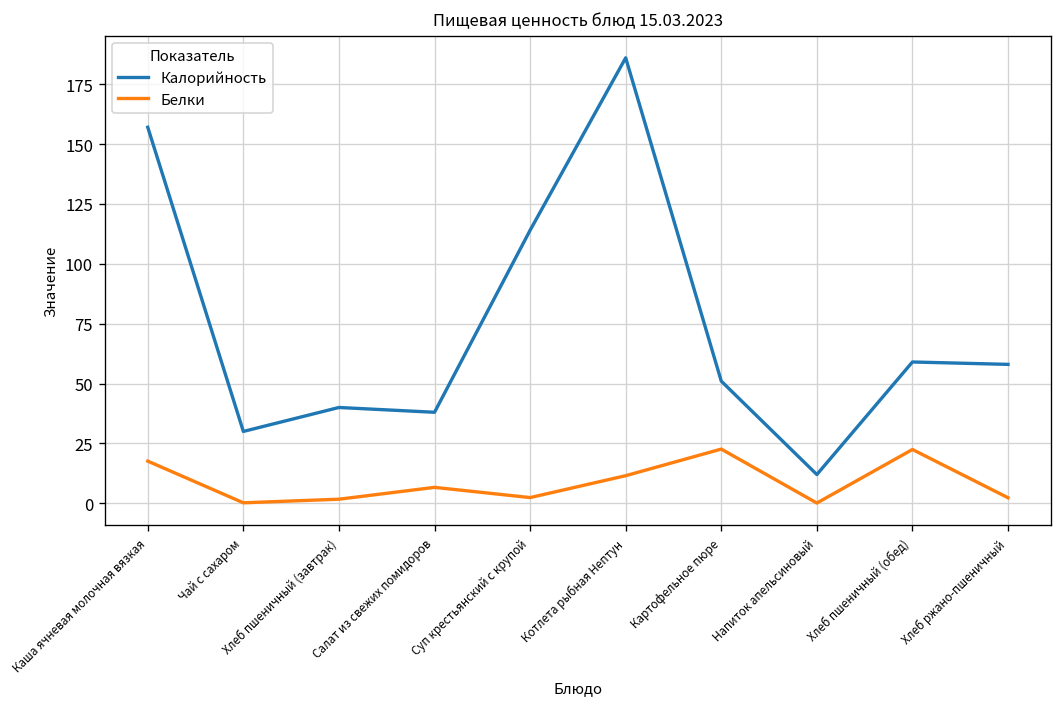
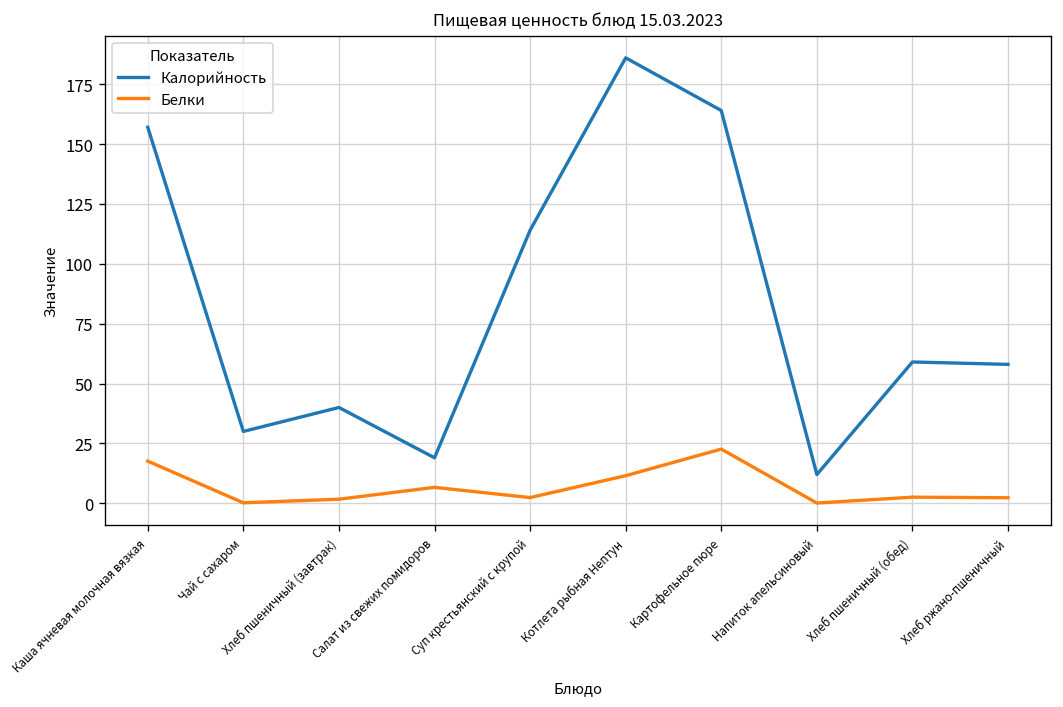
Калорийность, Салат из свежих помидоров: 38 -> 19
Калорийность, Картофельное пюре: 51 -> 164
Белки, Хлеб пшеничный (обед): 22 -> 3
